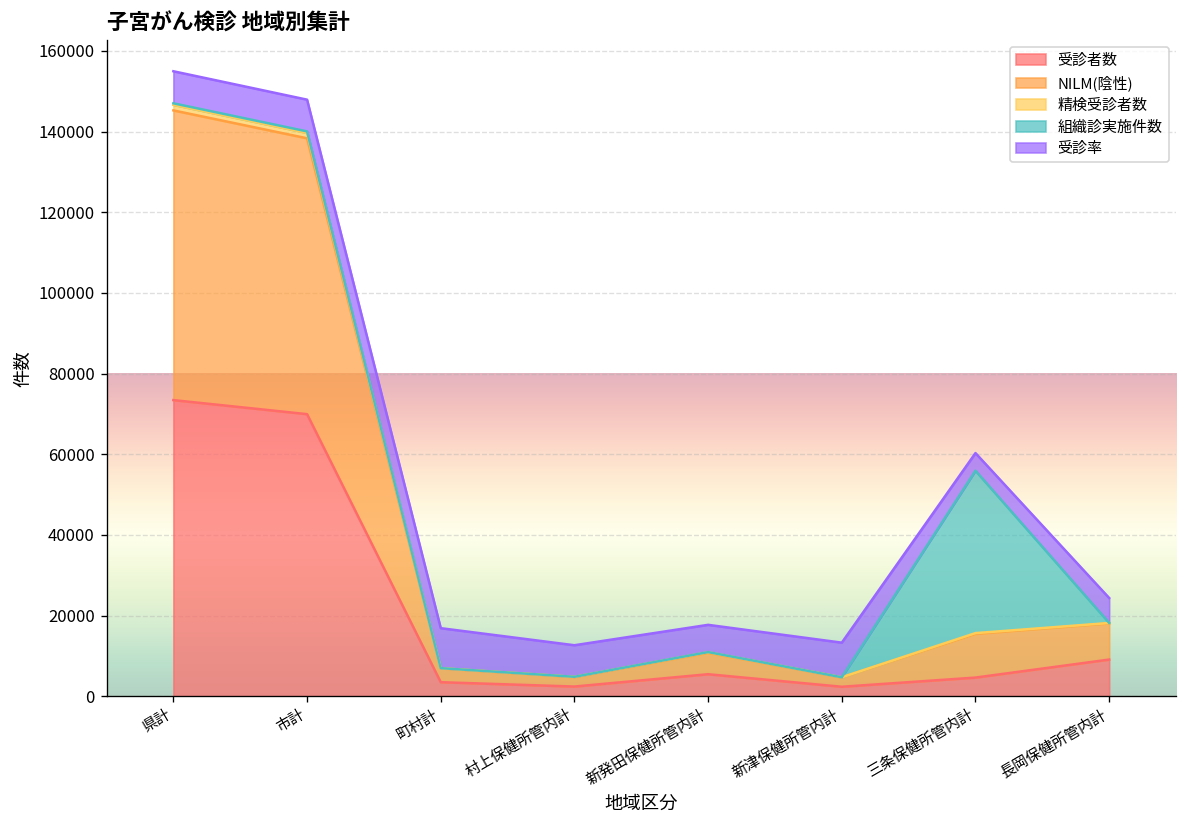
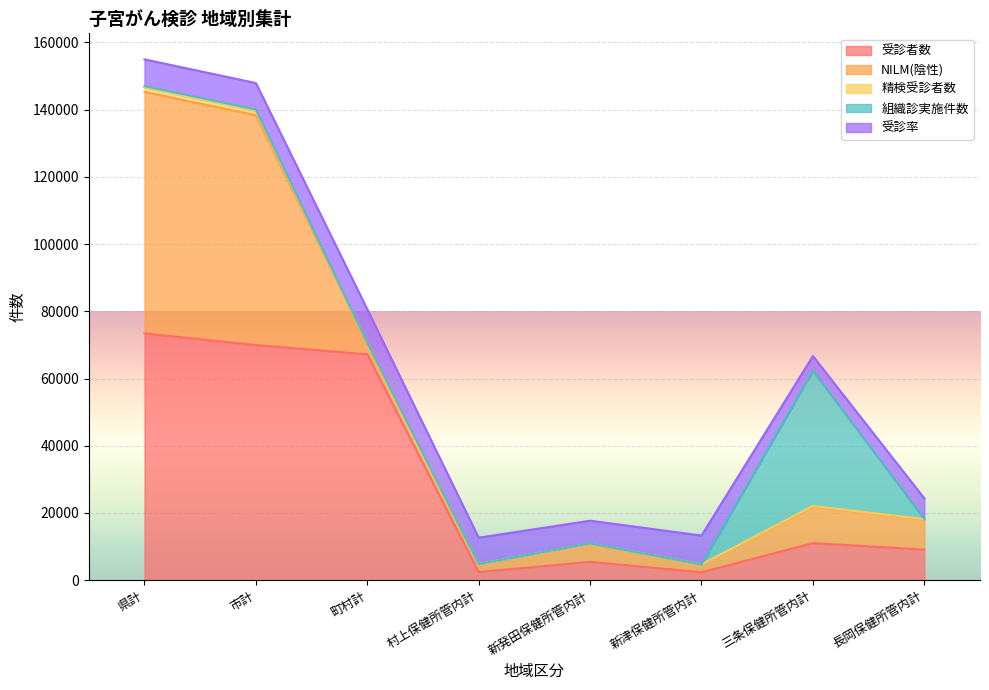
受診者数, 町村計: 3000 -> 67000
受診者数, 三条保健所管内計: 5000 -> 11000
